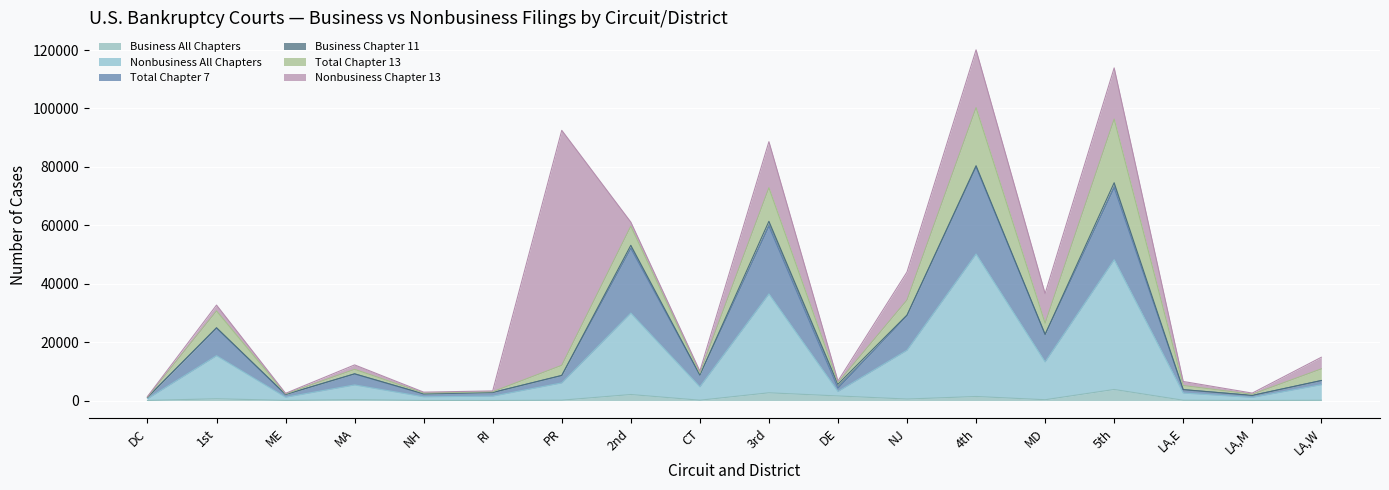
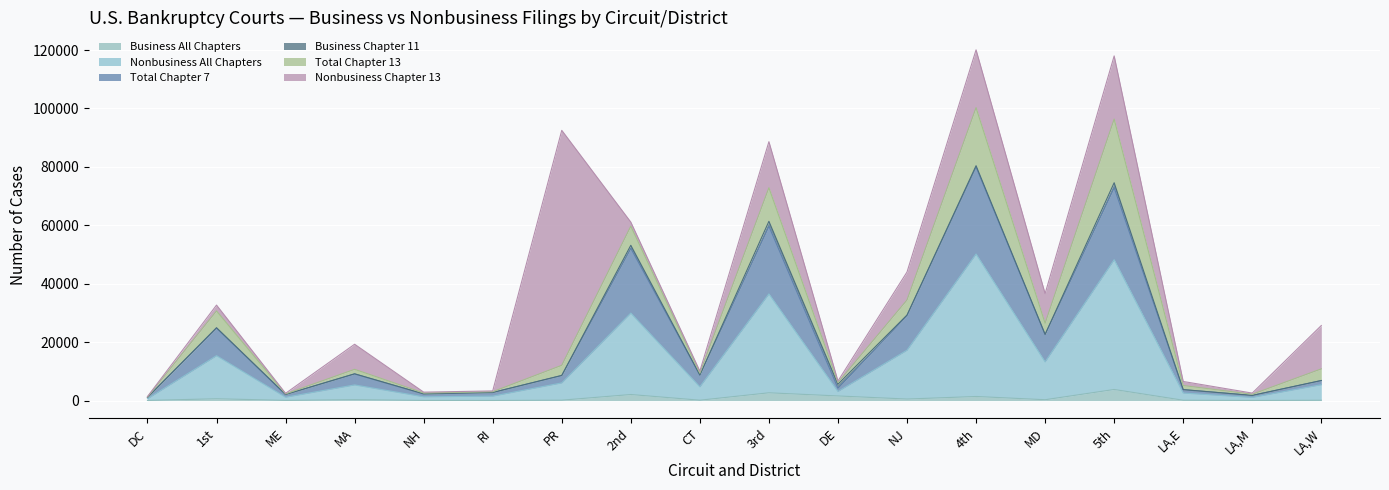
Nonbusiness Chapter 13, MA: 2000 -> 9000
Nonbusiness Chapter 13, 5th: 18000 -> 22000
Nonbusiness Chapter 13, LA,W: 4000 -> 15000
